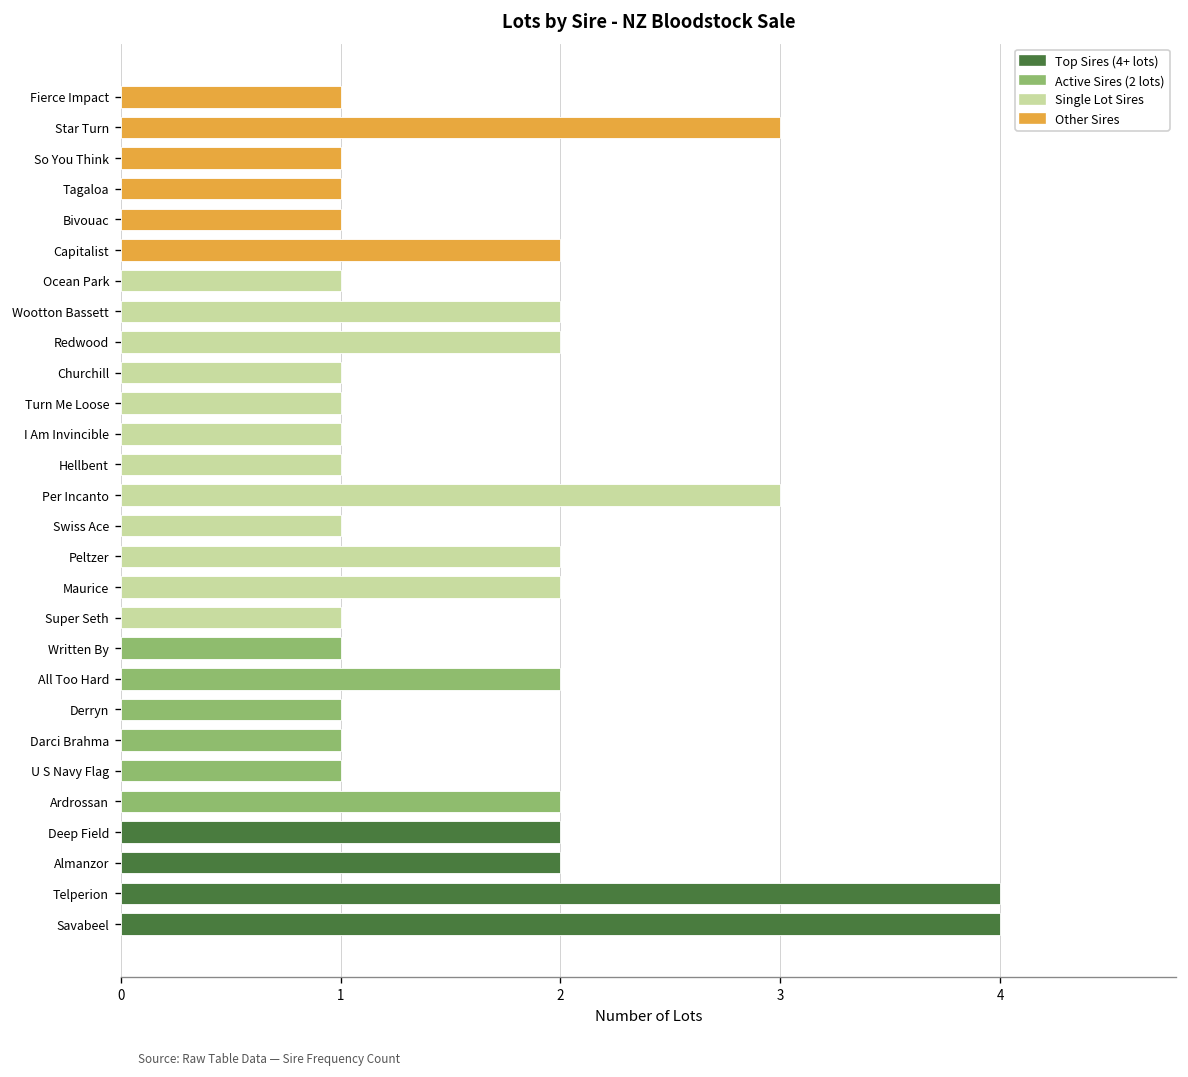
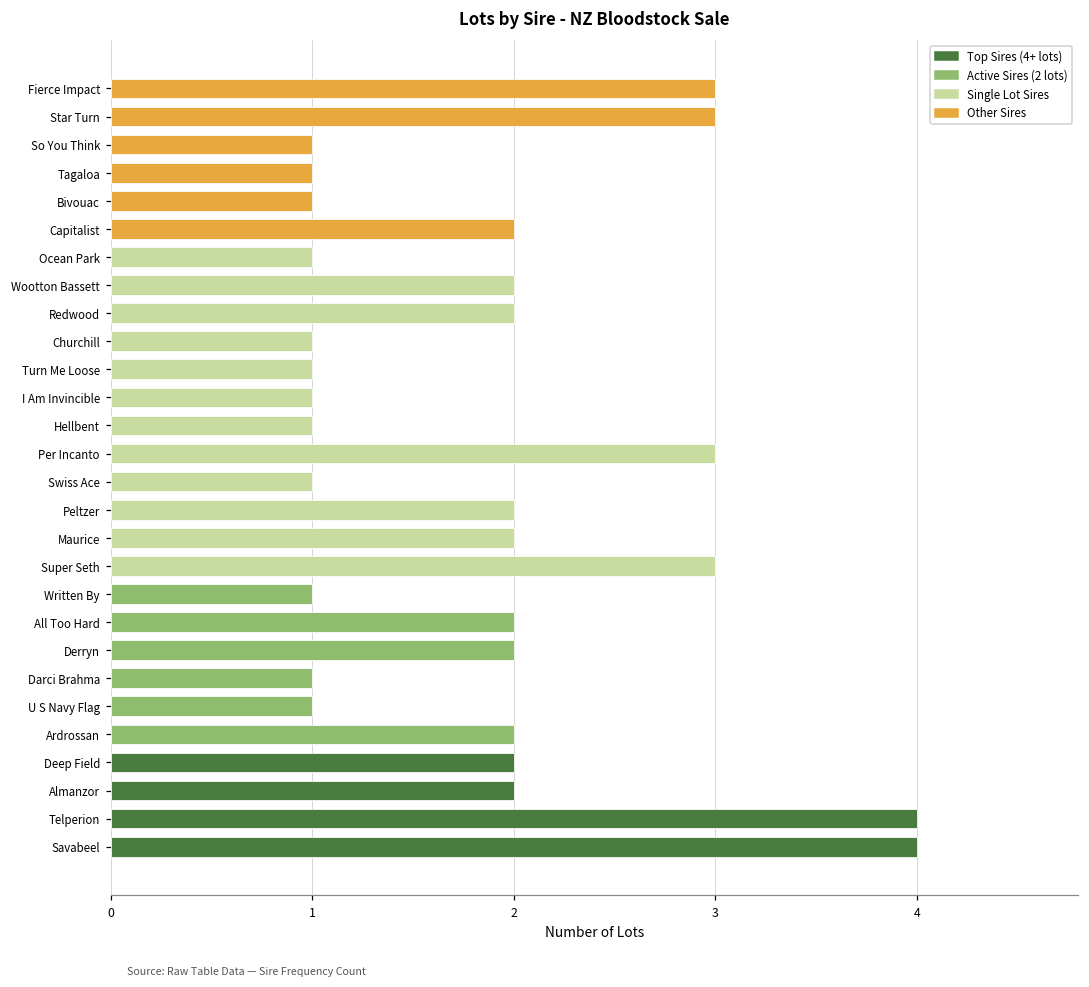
Fierce Impact: 1 -> 3
Super Seth: 1 -> 3
Derryn: 1 -> 2
